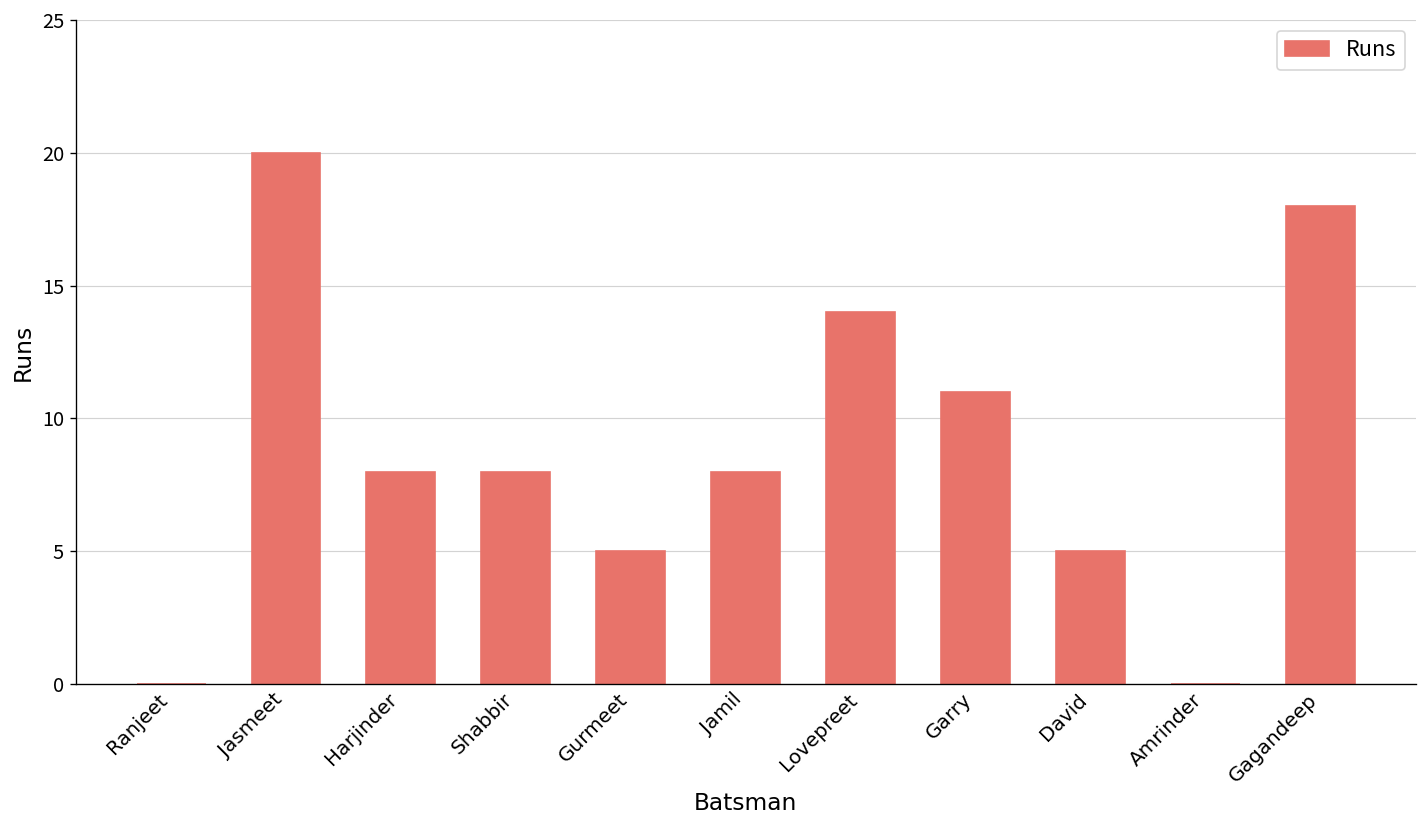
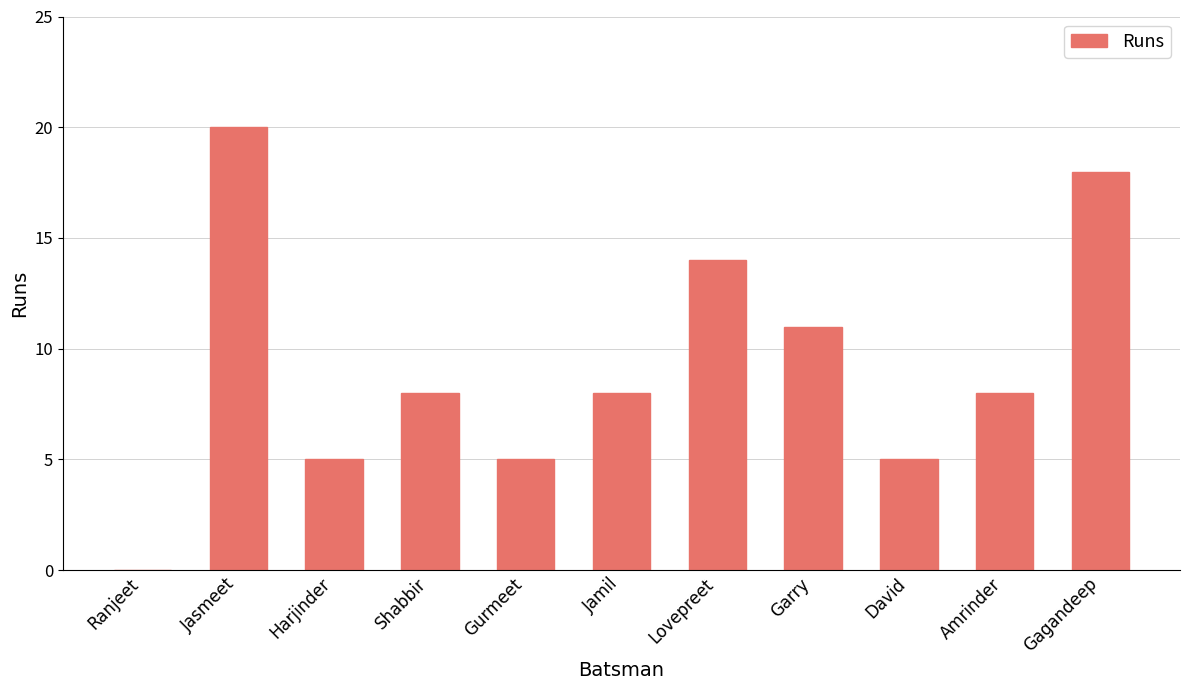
Harjinder: 8 -> 5
Amrinder: 0 -> 8
